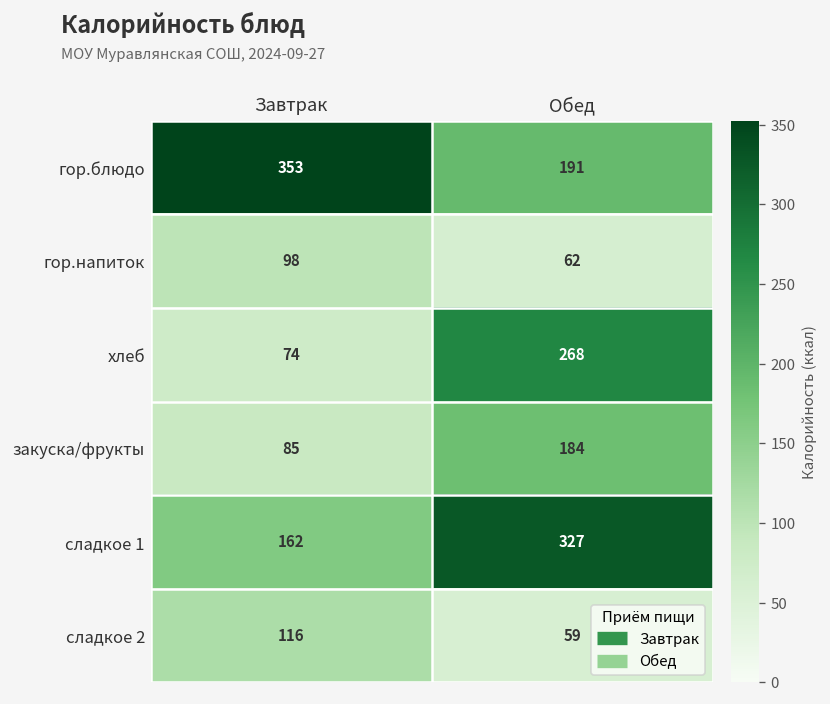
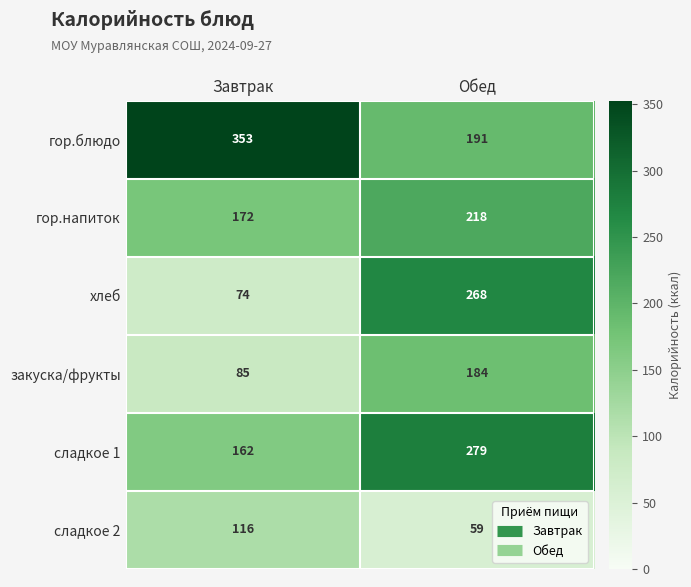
гор.напиток, Завтрак: 98 -> 172
гор.напиток, Обед: 62 -> 218
сладкое 1, Обед: 327 -> 279
